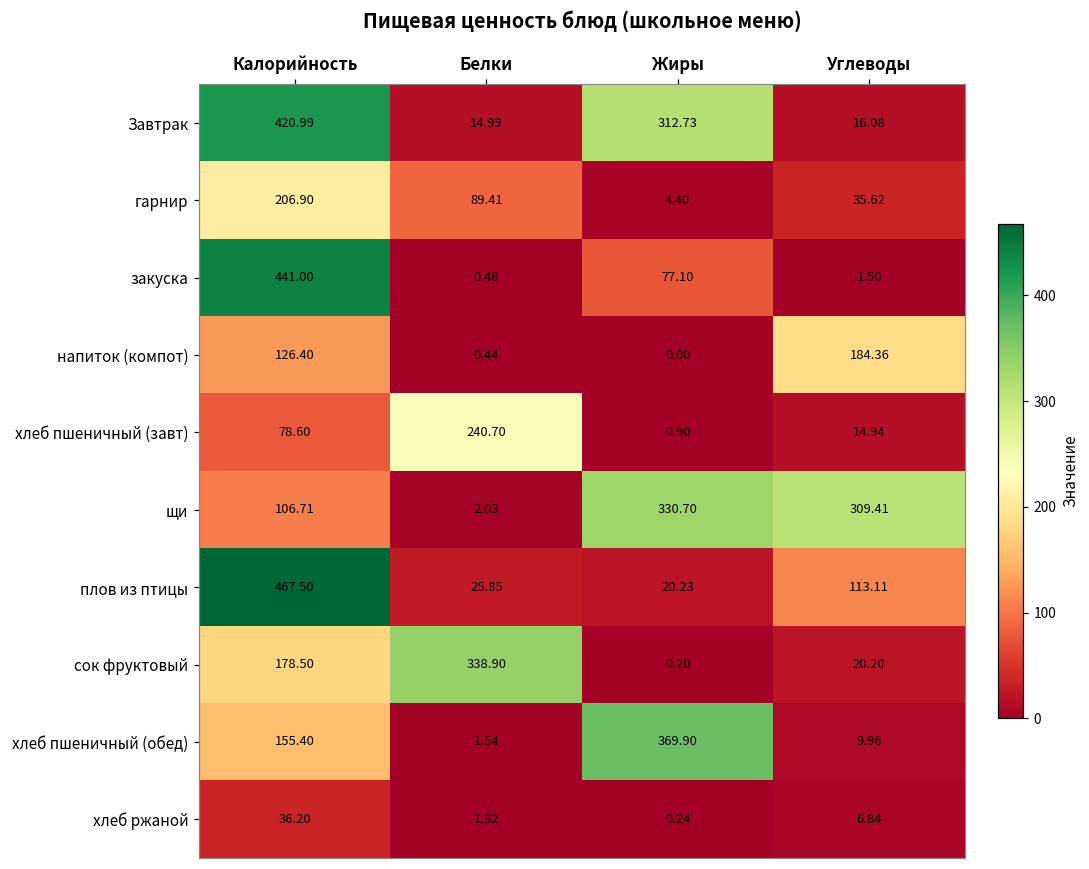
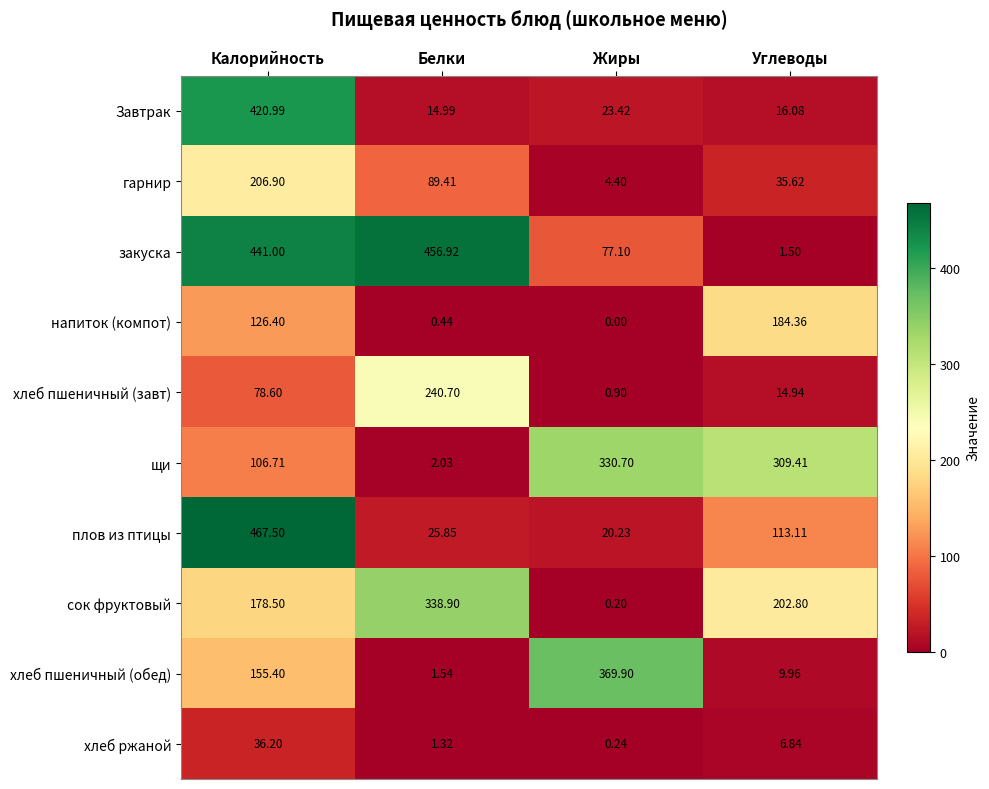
Завтрак, Жиры: 312.73 -> 23.42
закуска, Белки: 0.48 -> 456.92
сок фруктовый, Углеводы: 20.20 -> 202.80
